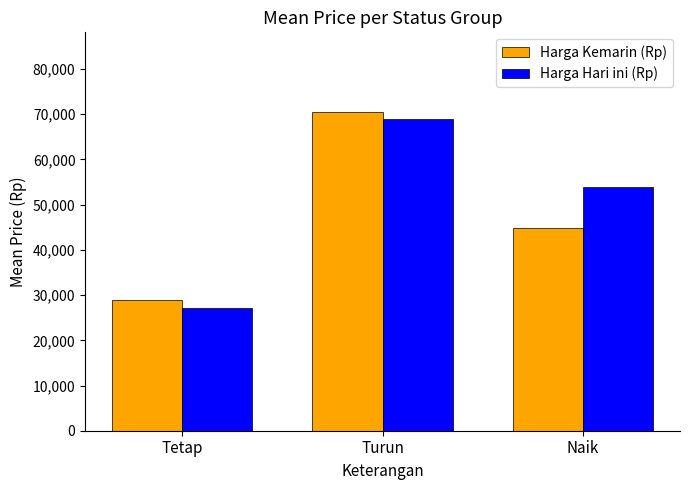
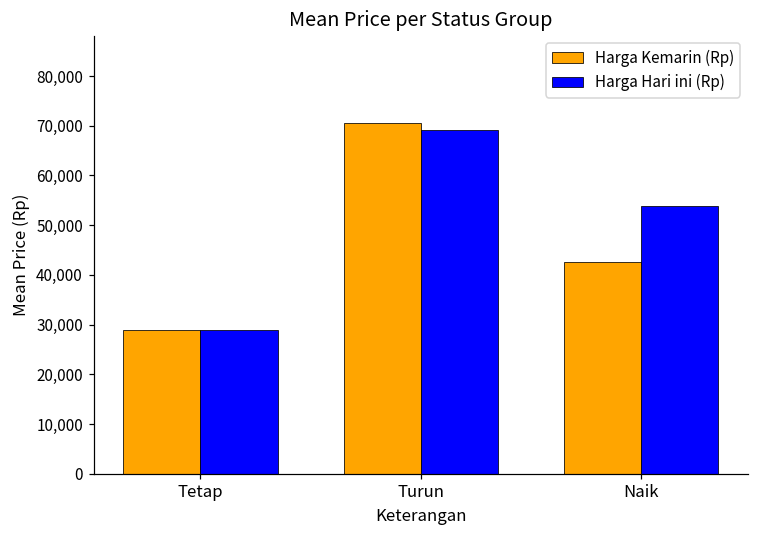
Harga Hari ini (Rp), Tetap: 27,000 -> 29,000
Harga Kemarin (Rp), Naik: 45,000 -> 43,000
